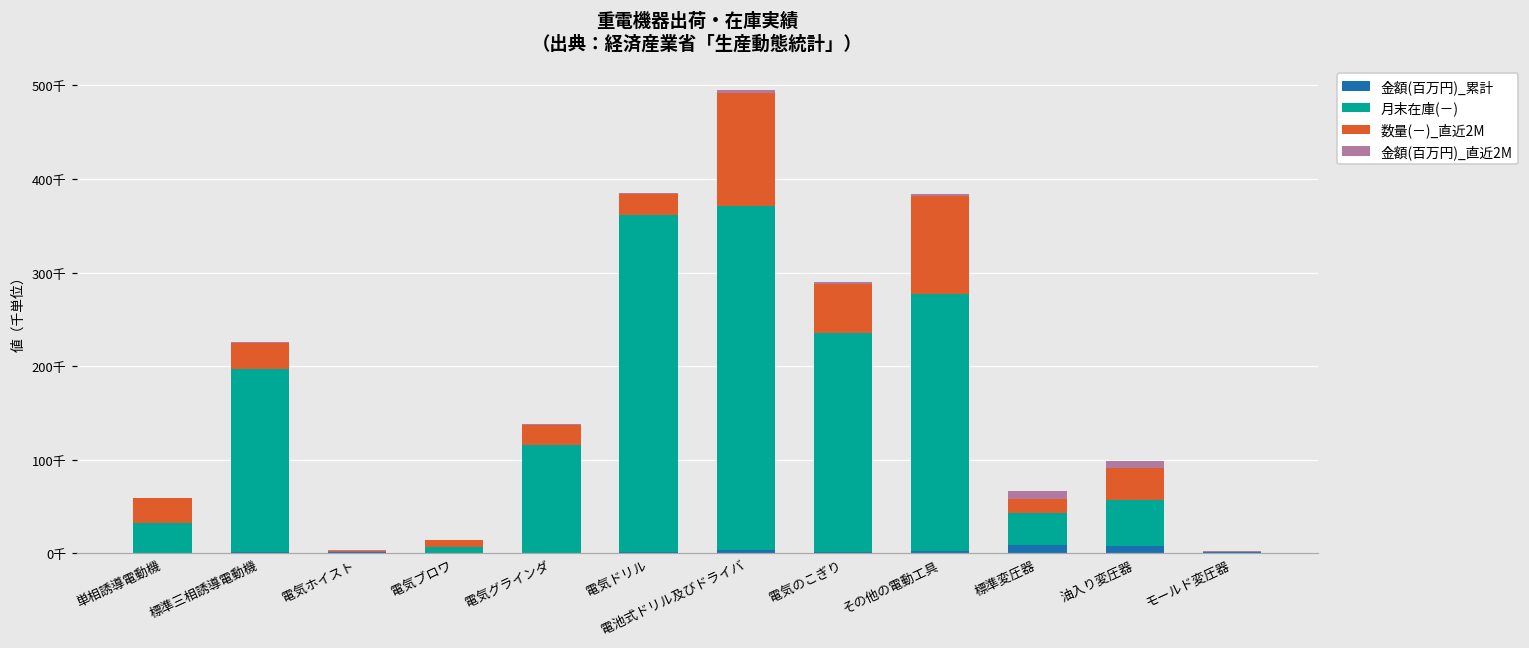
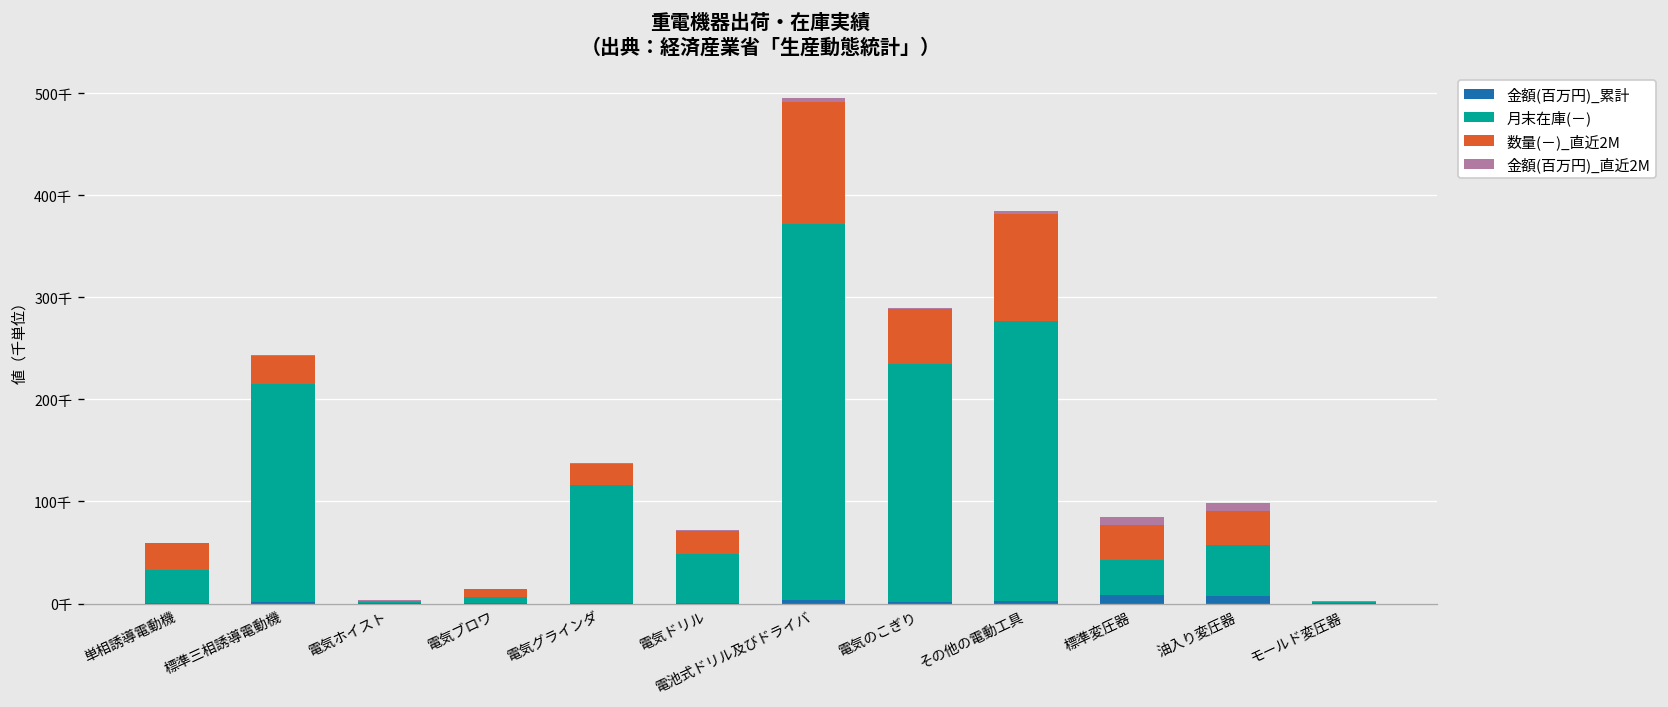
月末在庫(－), 標準三相誘導電動機: 200千 -> 210千
月末在庫(－), 電気ドリル: 360千 -> 50千
数量(－)_直近2M, 標準変圧器: 20千 -> 30千
